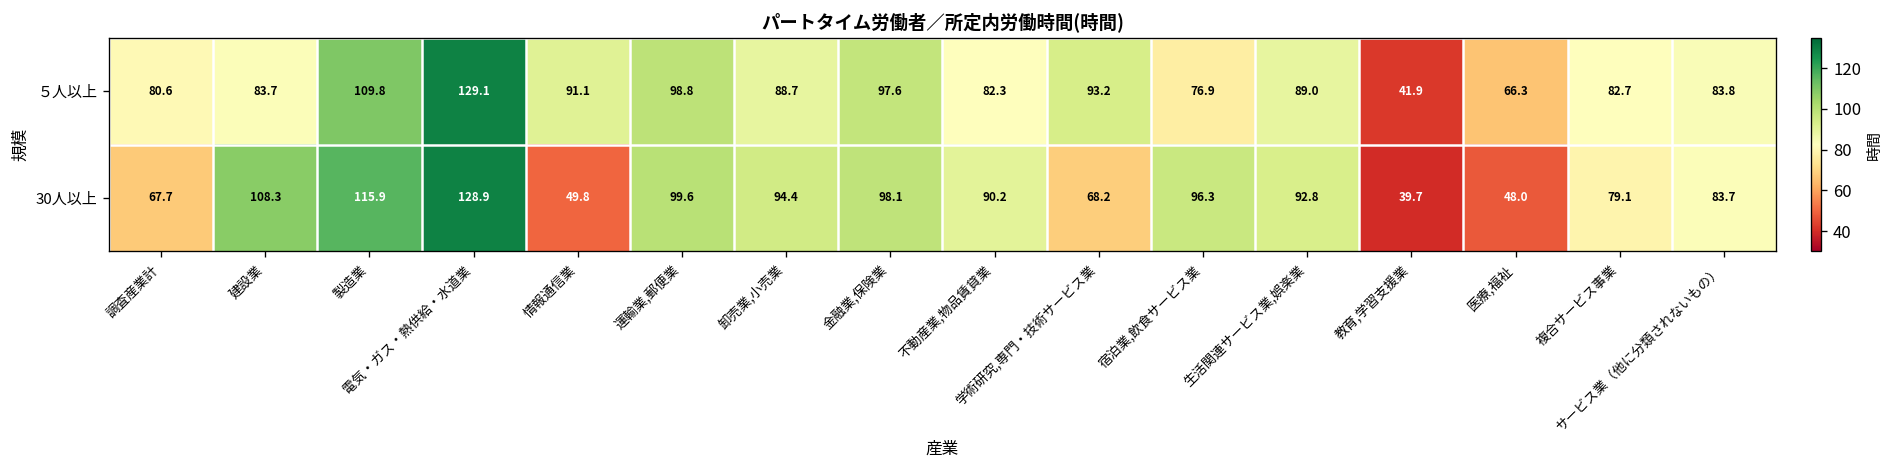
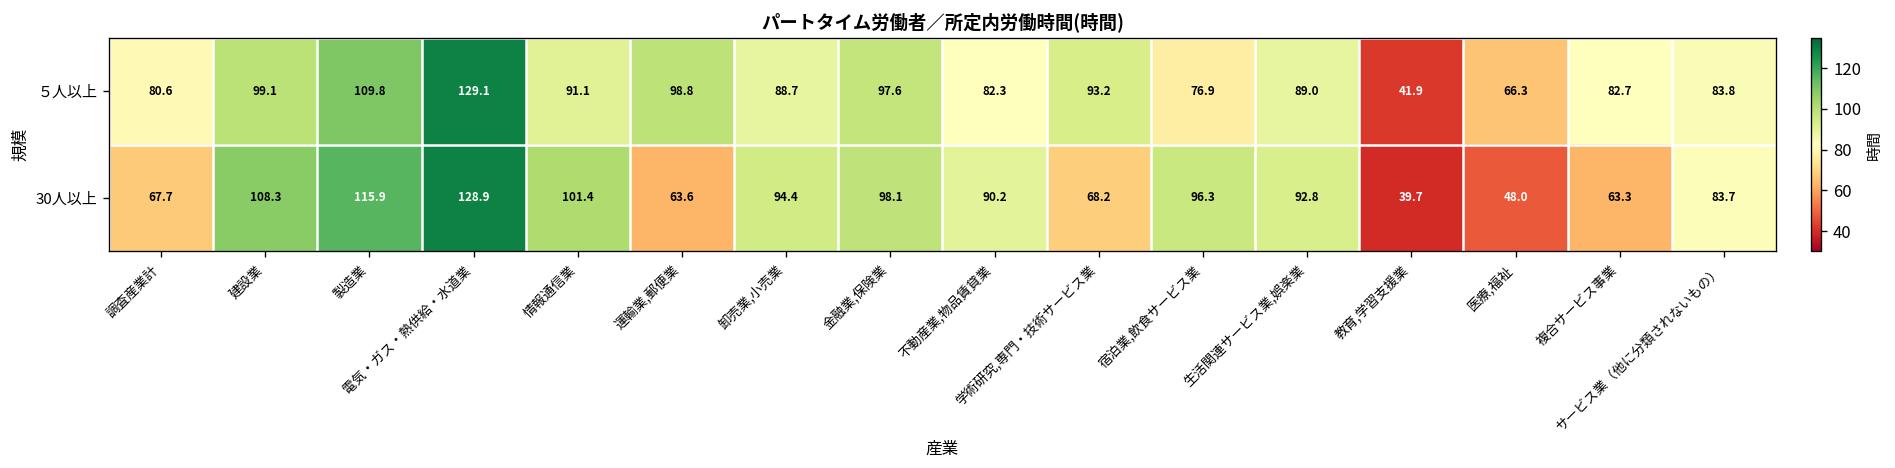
５人以上, 建設業: 83.7 -> 99.1
30人以上, 情報通信業: 49.8 -> 101.4
30人以上, 運輸業,郵便業: 99.6 -> 63.6
30人以上, 複合サービス事業: 79.1 -> 63.3
